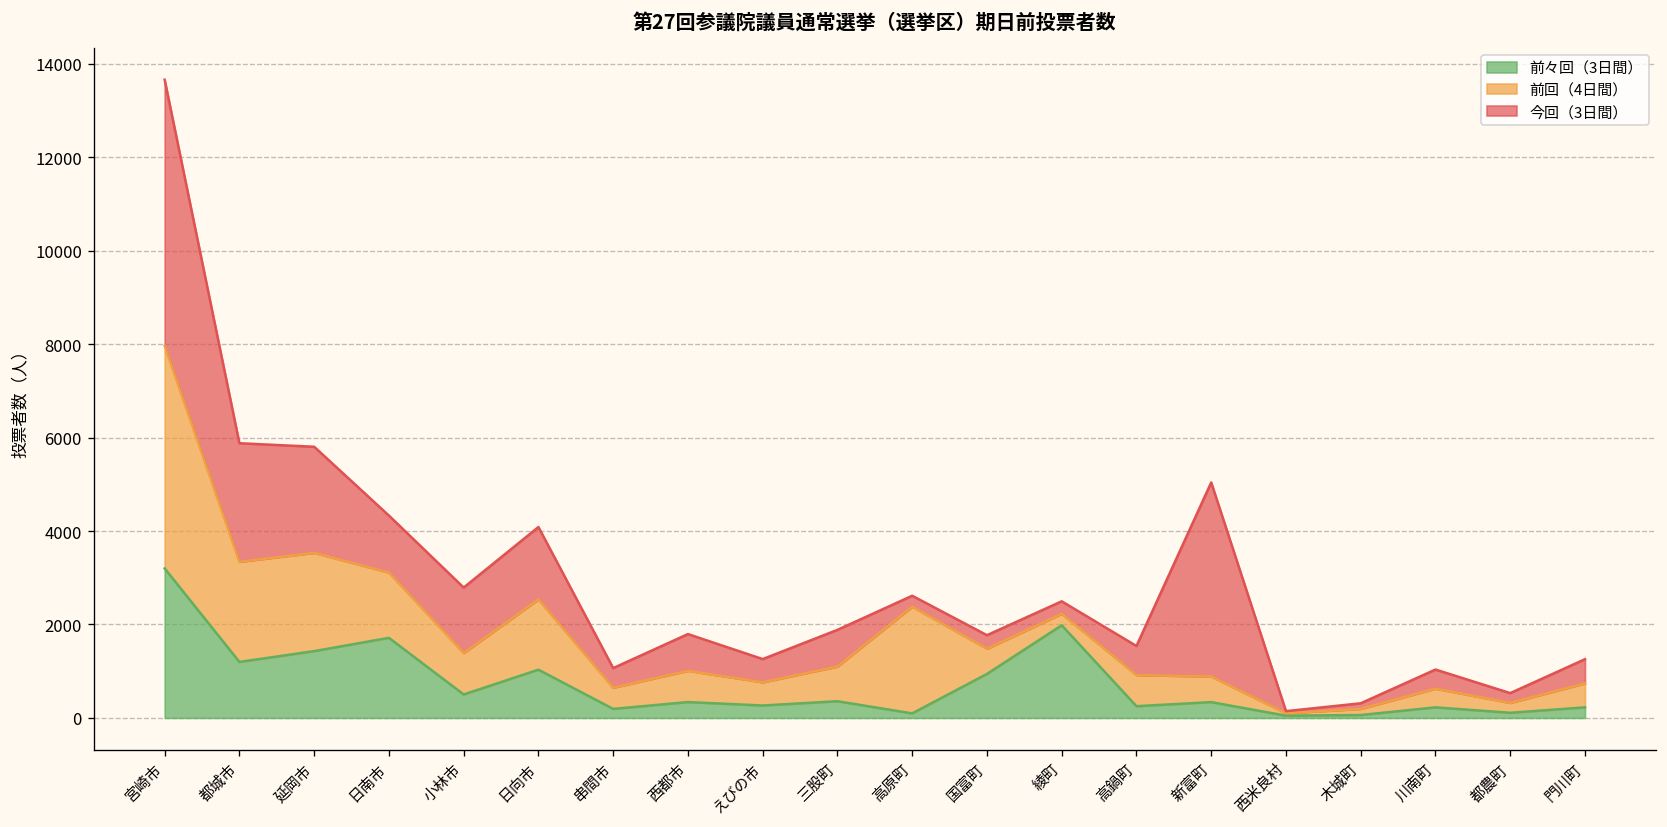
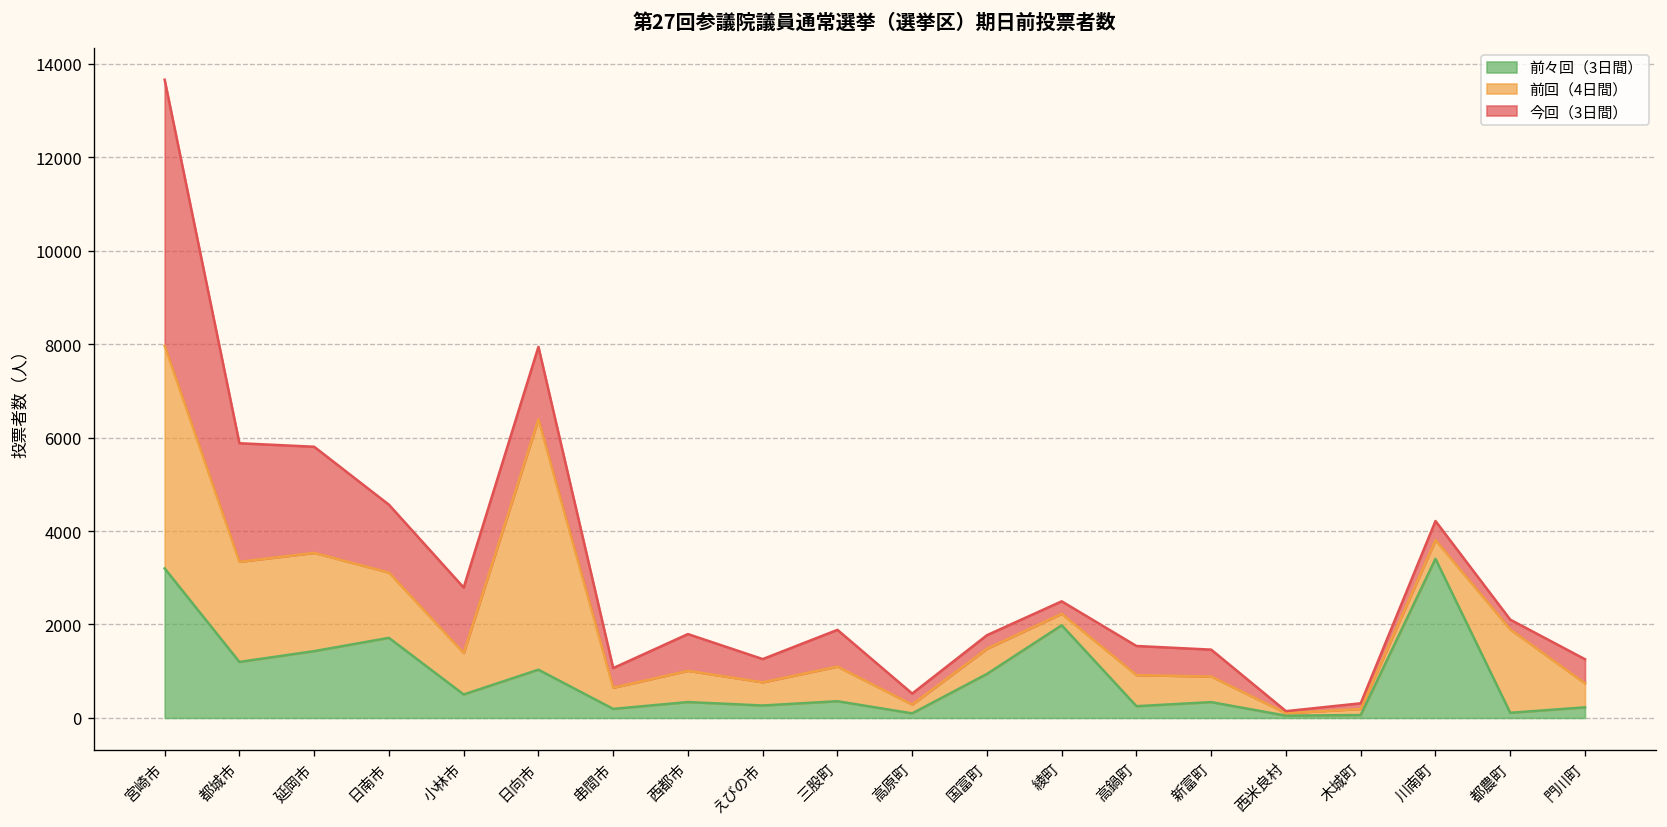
今回（3日間）, 日南市: 1200 -> 1500
前回（4日間）, 日向市: 1500 -> 5400
前回（4日間）, 高原町: 2300 -> 200
今回（3日間）, 新富町: 4200 -> 600
前々回（3日間）, 川南町: 200 -> 3400
前回（4日間）, 都農町: 200 -> 1800
